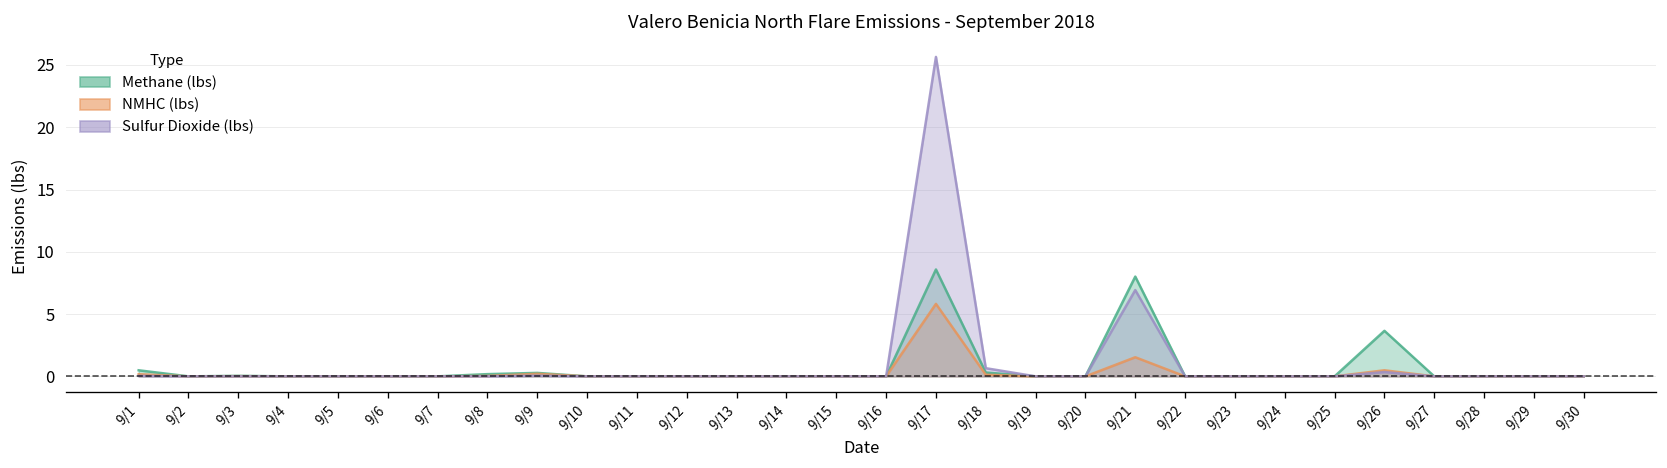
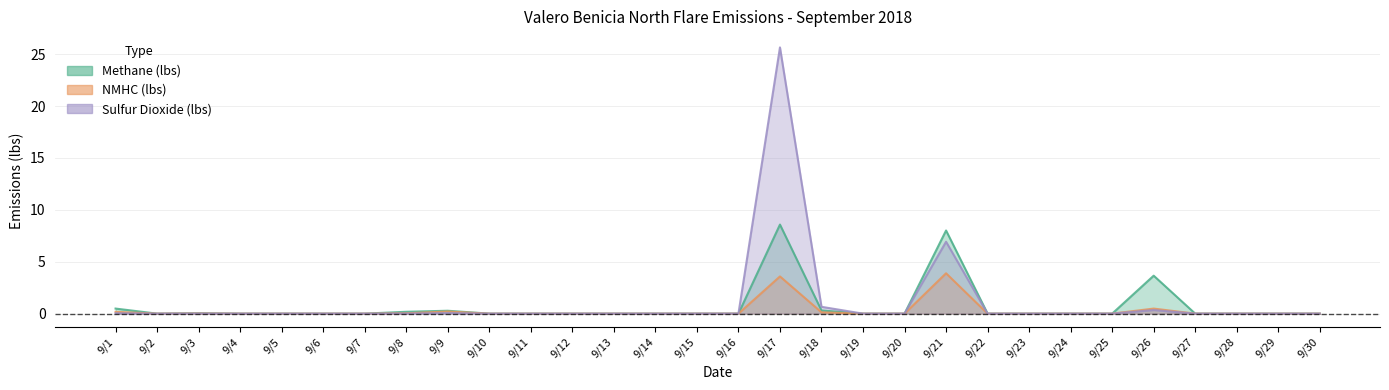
NMHC (lbs), 9/17: 5.8 -> 3.6
NMHC (lbs), 9/21: 1.5 -> 3.9
